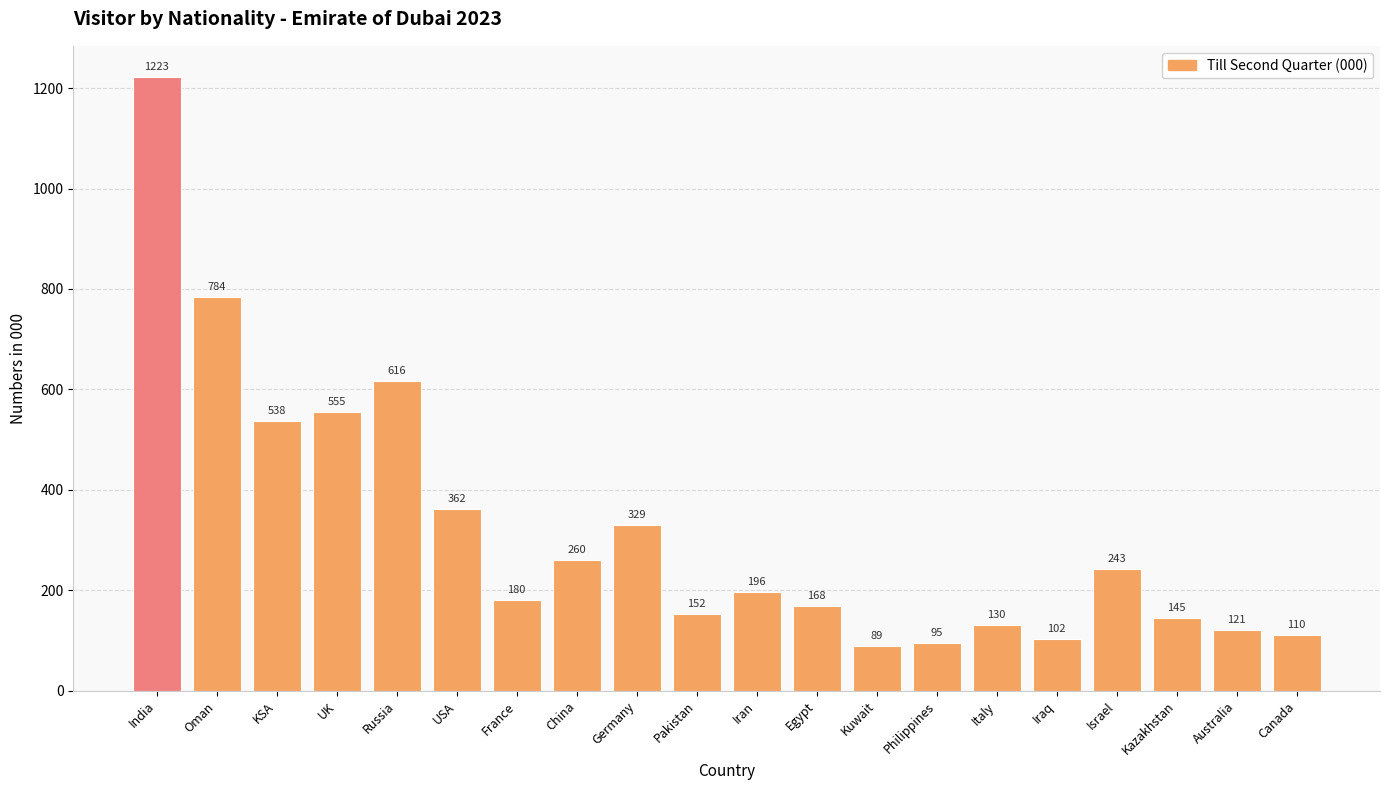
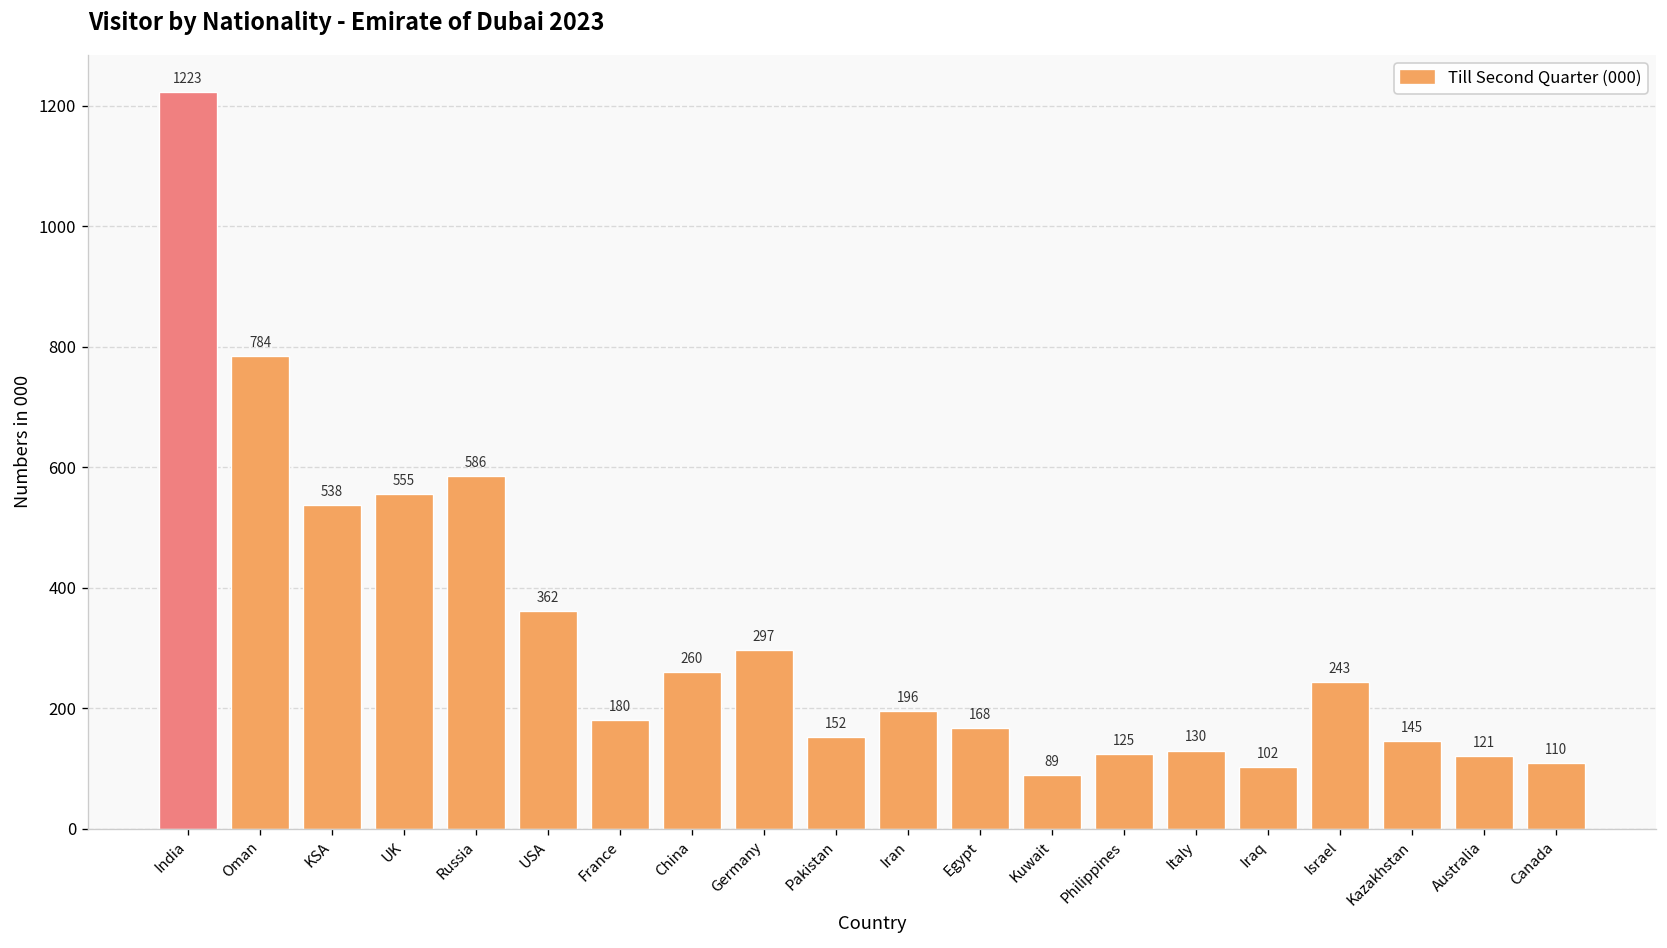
Russia: 616 -> 586
Germany: 329 -> 297
Philippines: 95 -> 125
